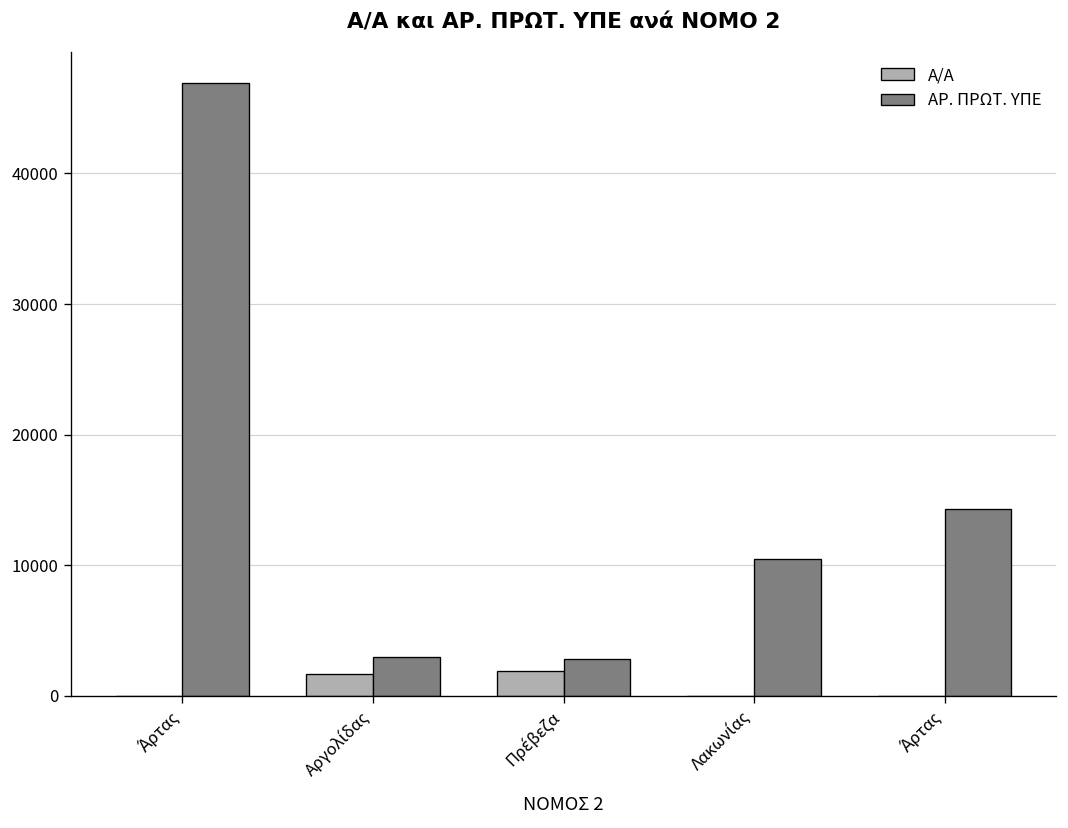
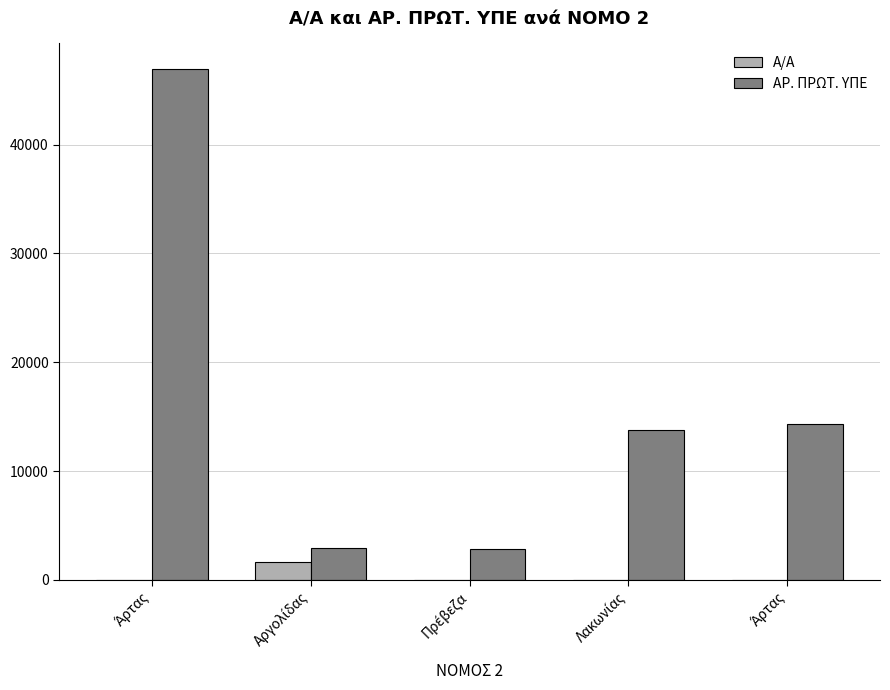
Α/Α, Πρέβεζα: 1900 -> 0
ΑΡ. ΠΡΩΤ. ΥΠΕ, Λακωνίας: 10500 -> 13800
